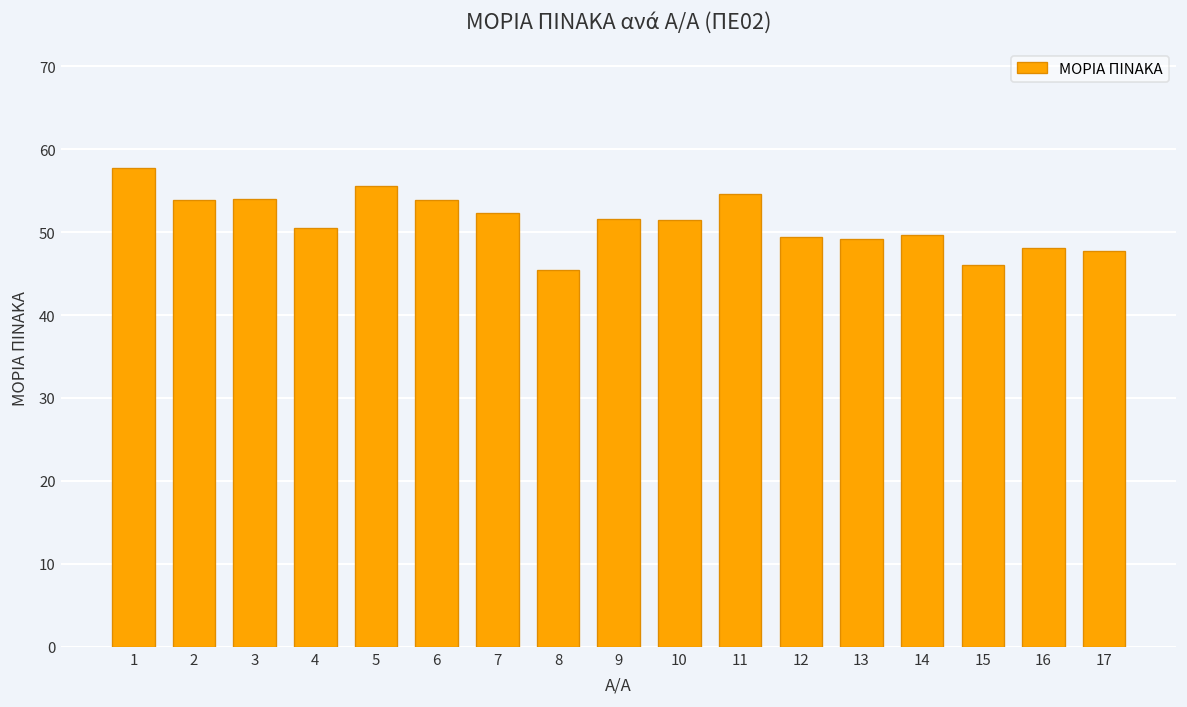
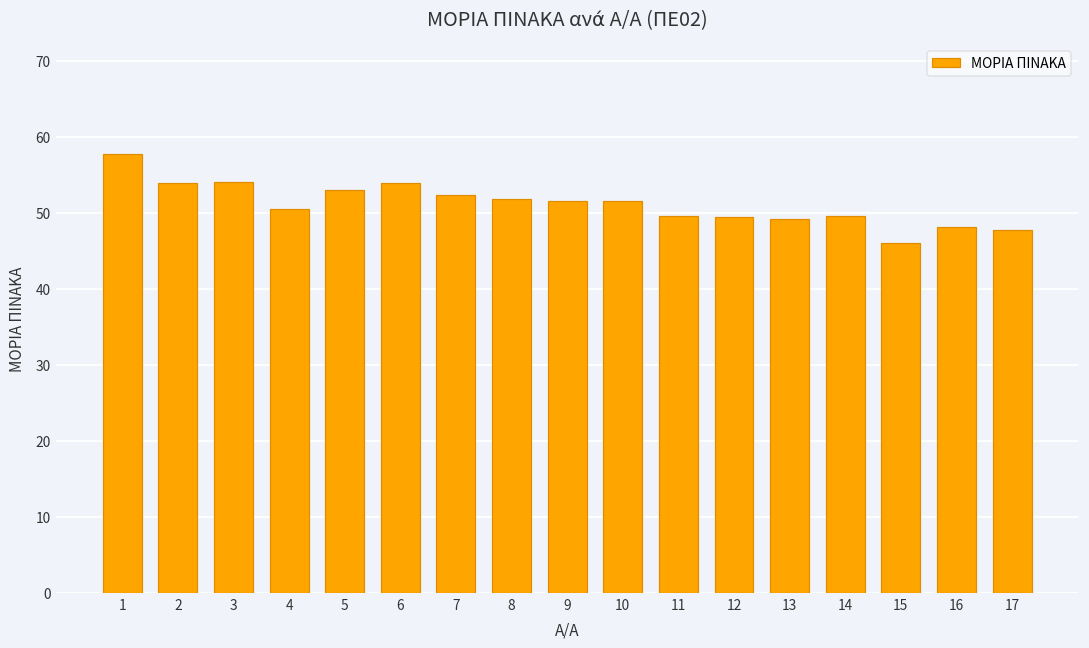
5: 56 -> 53
8: 45 -> 52
11: 55 -> 50
